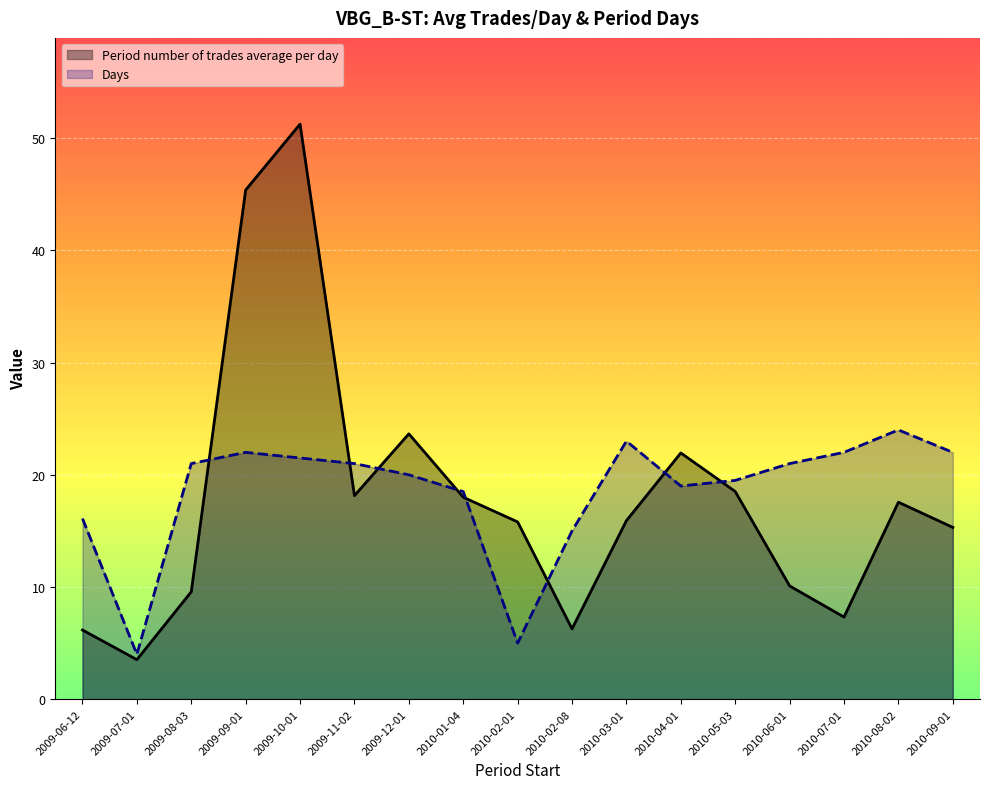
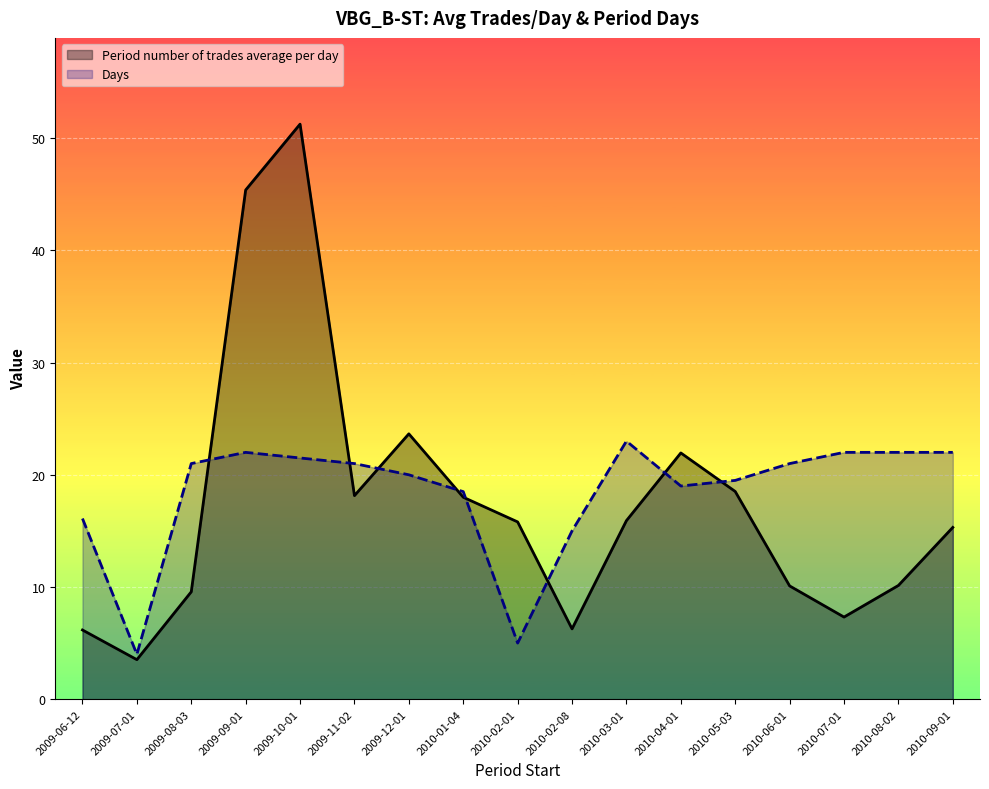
Period number of trades average per day, 2010-08-02: 17.6 -> 10.1
Days, 2010-08-02: 24 -> 22
